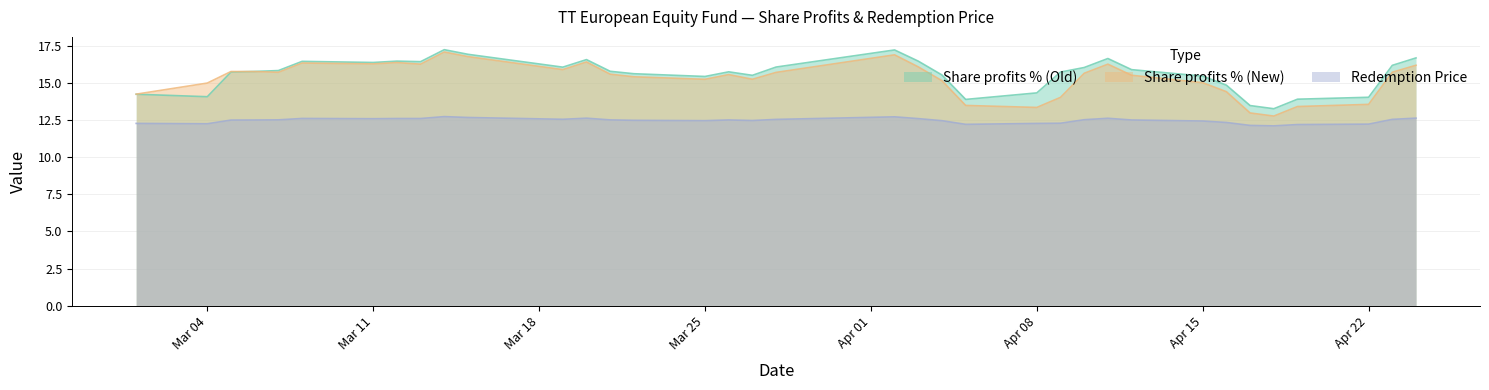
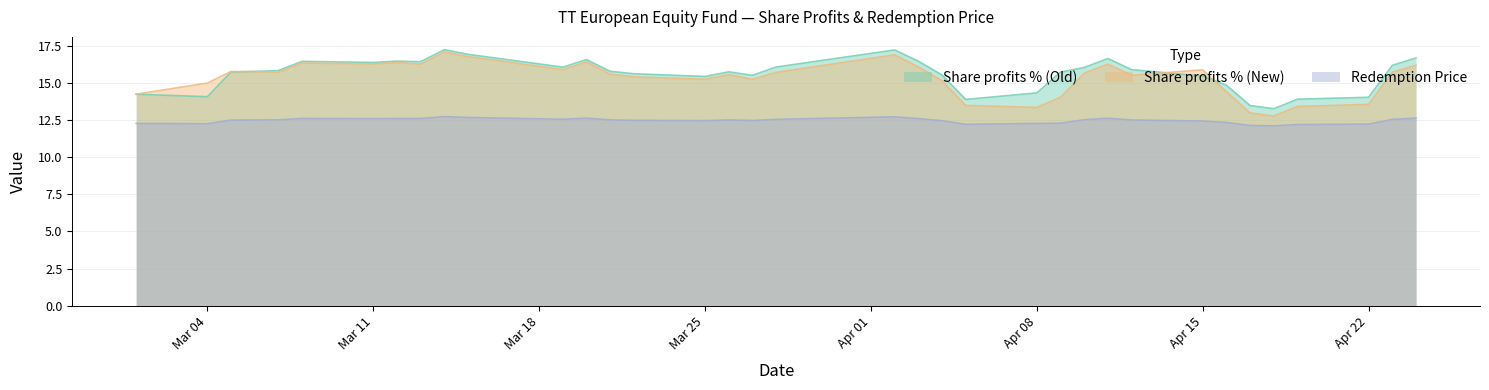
Share profits % (New), Apr 15: 15.0 -> 15.9
